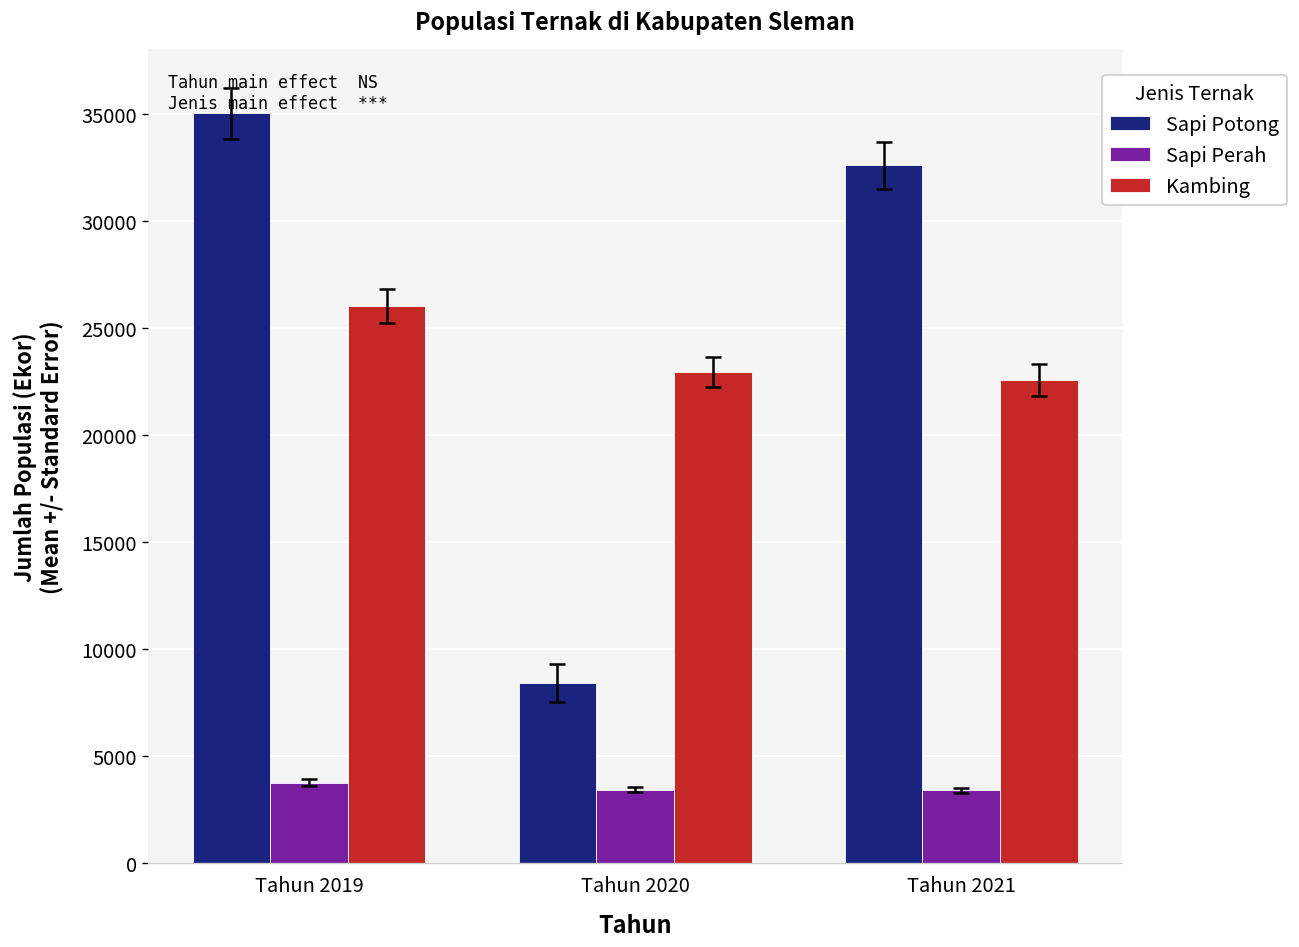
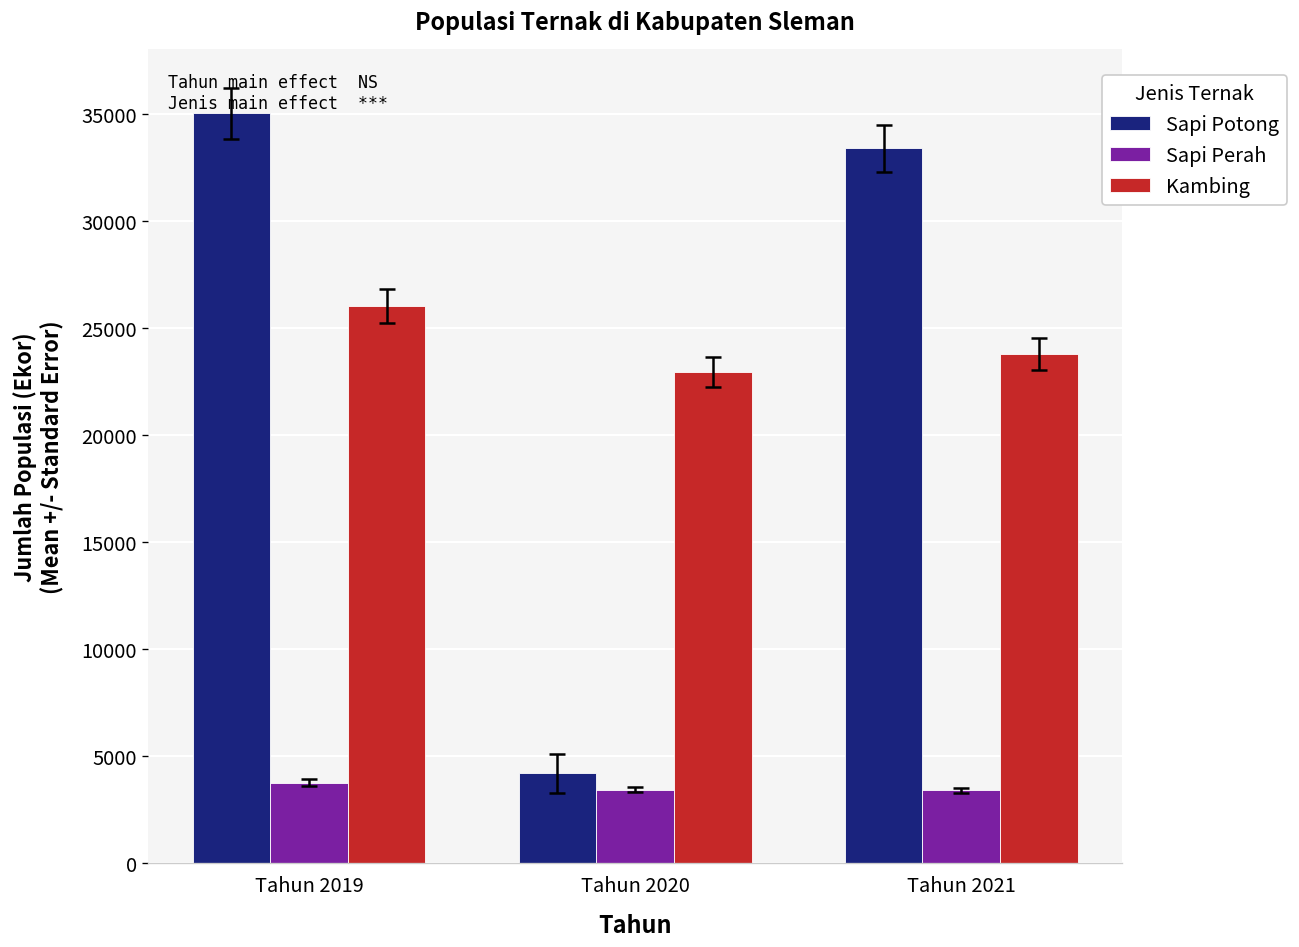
Sapi Potong, Tahun 2020: 8400 -> 4200
Sapi Potong, Tahun 2021: 32600 -> 33400
Kambing, Tahun 2021: 22600 -> 23800
